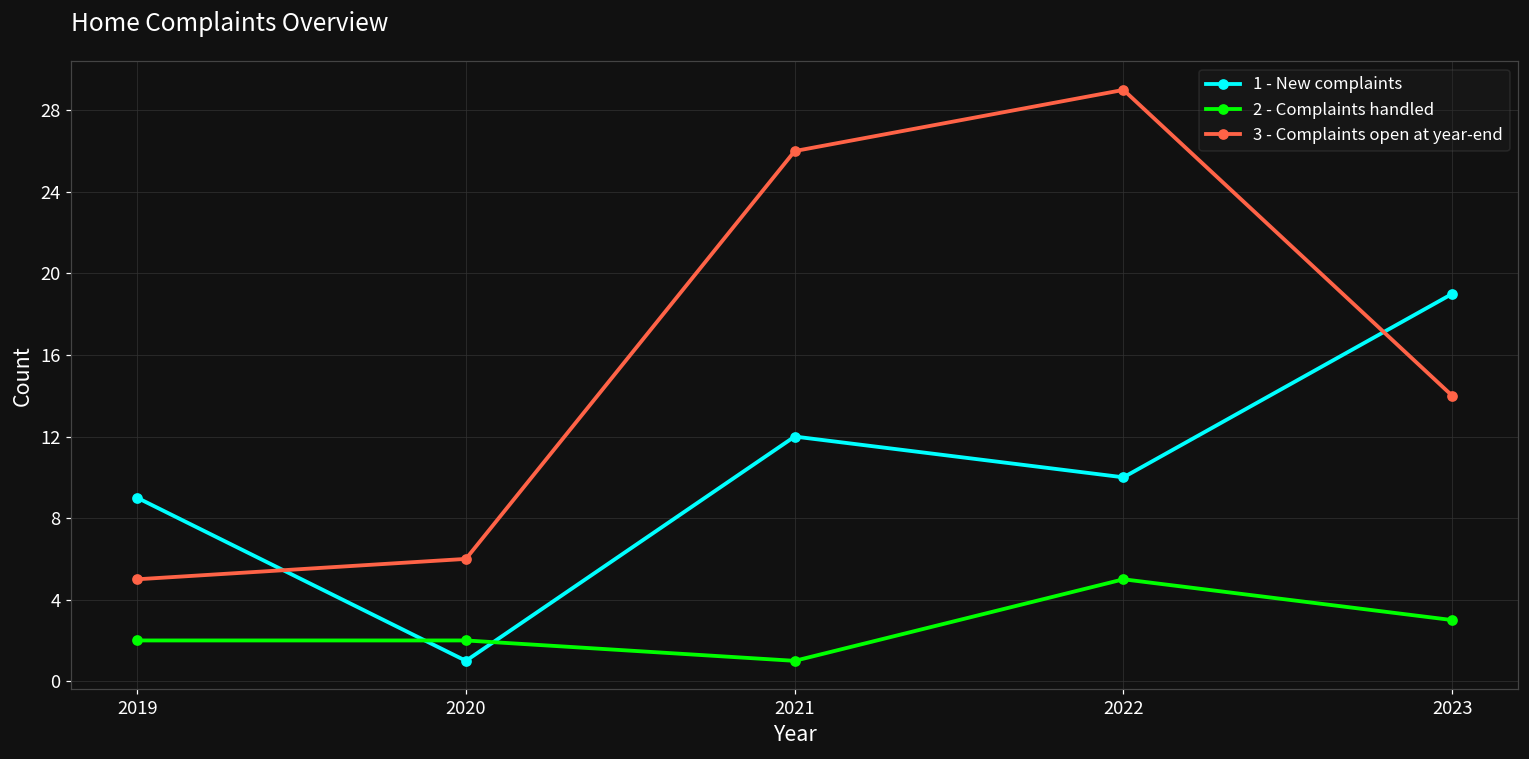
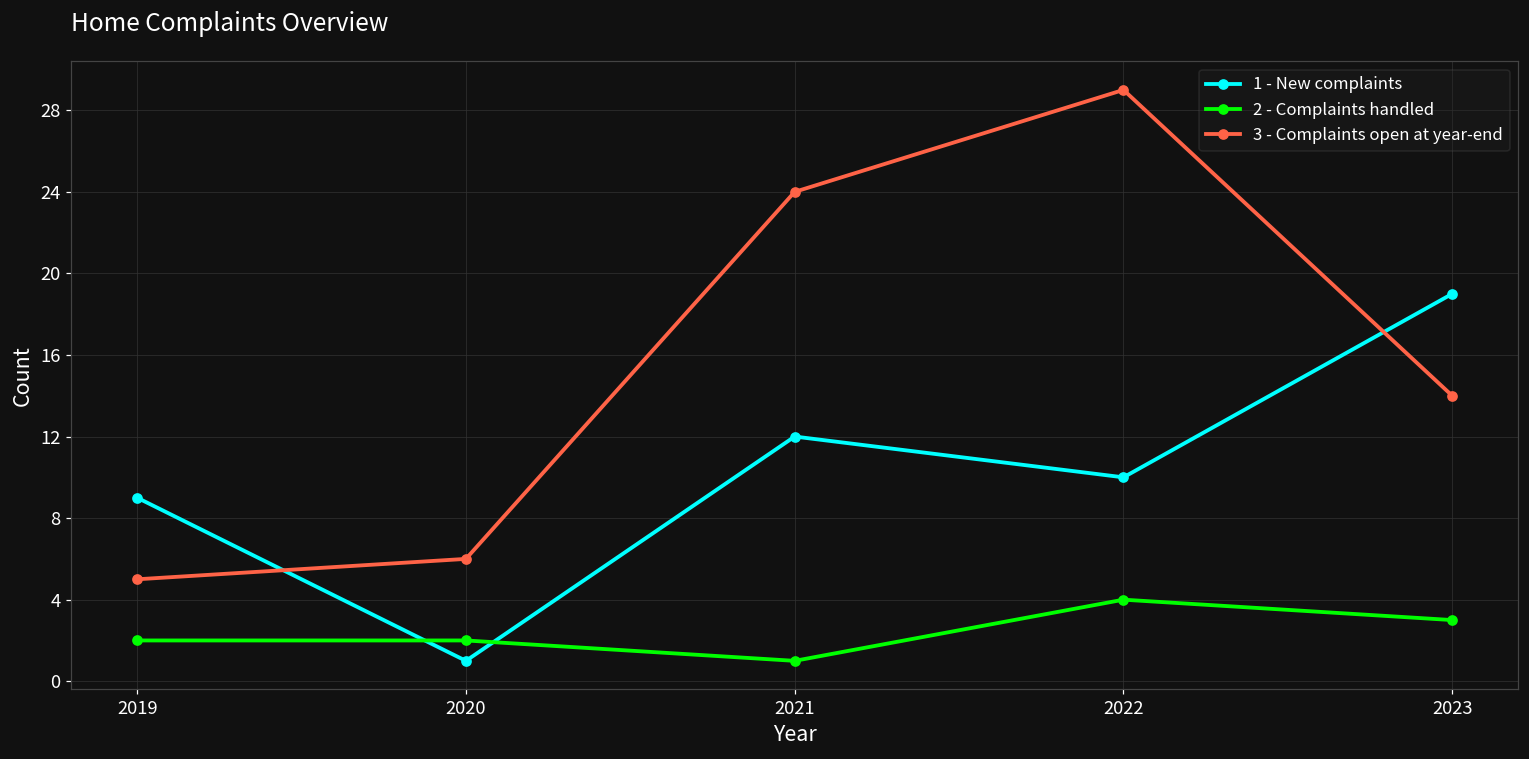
3 - Complaints open at year-end, 2021: 26 -> 24
2 - Complaints handled, 2022: 5 -> 4
